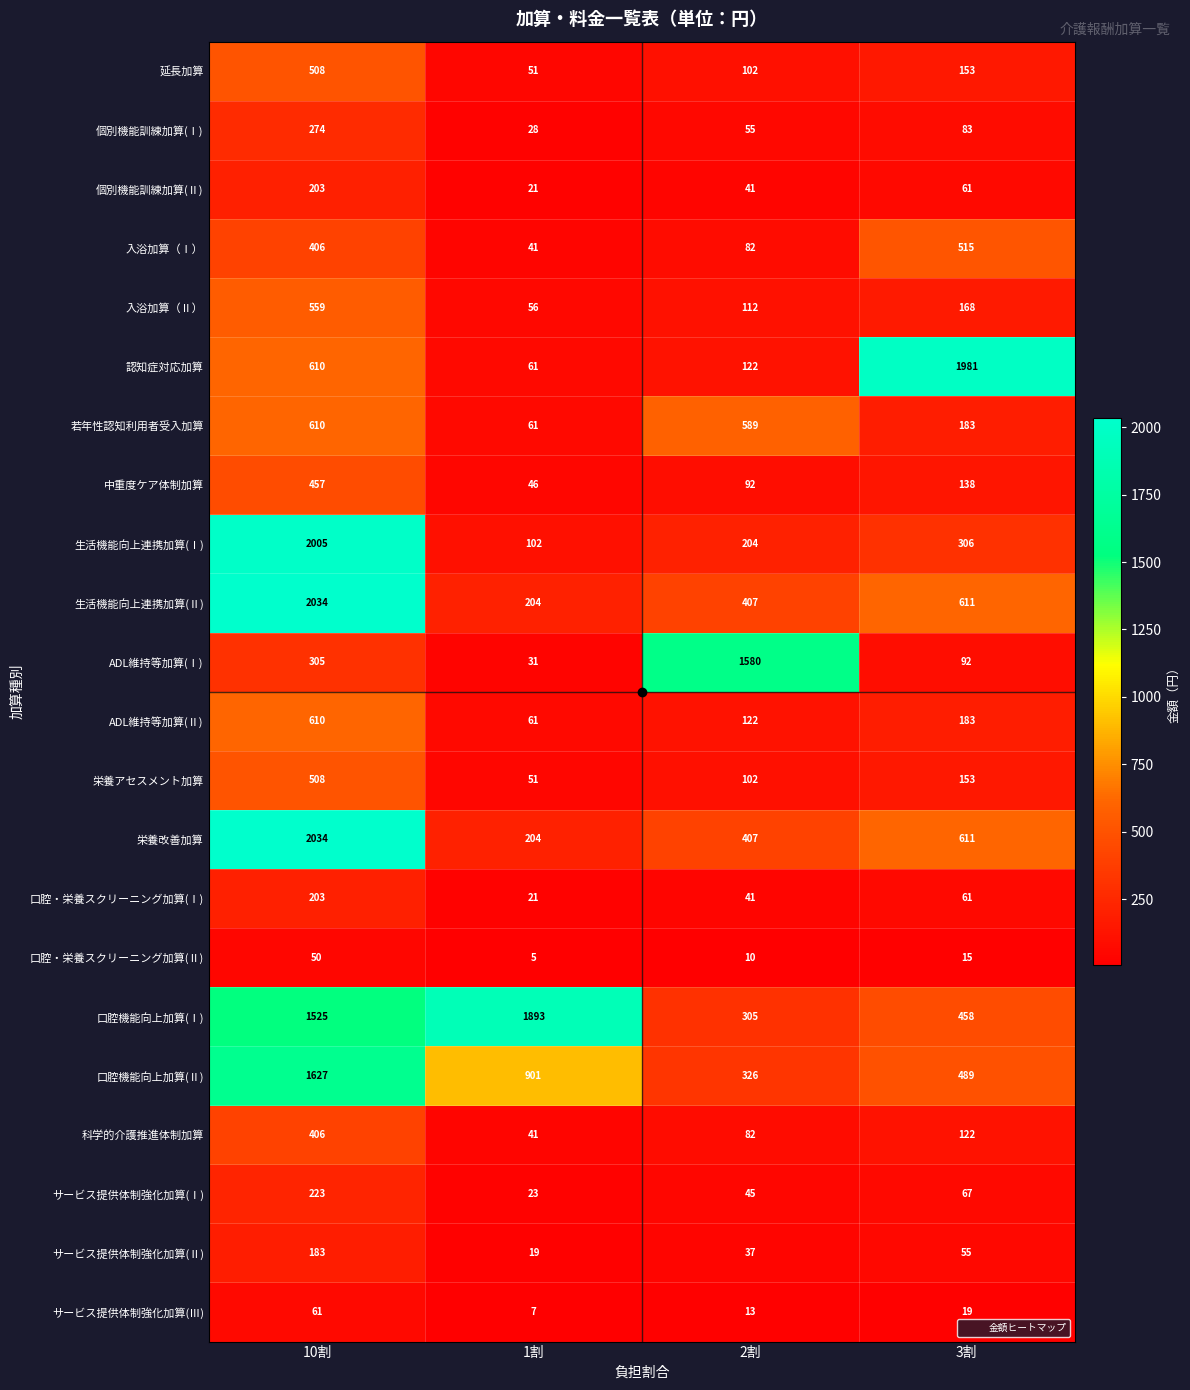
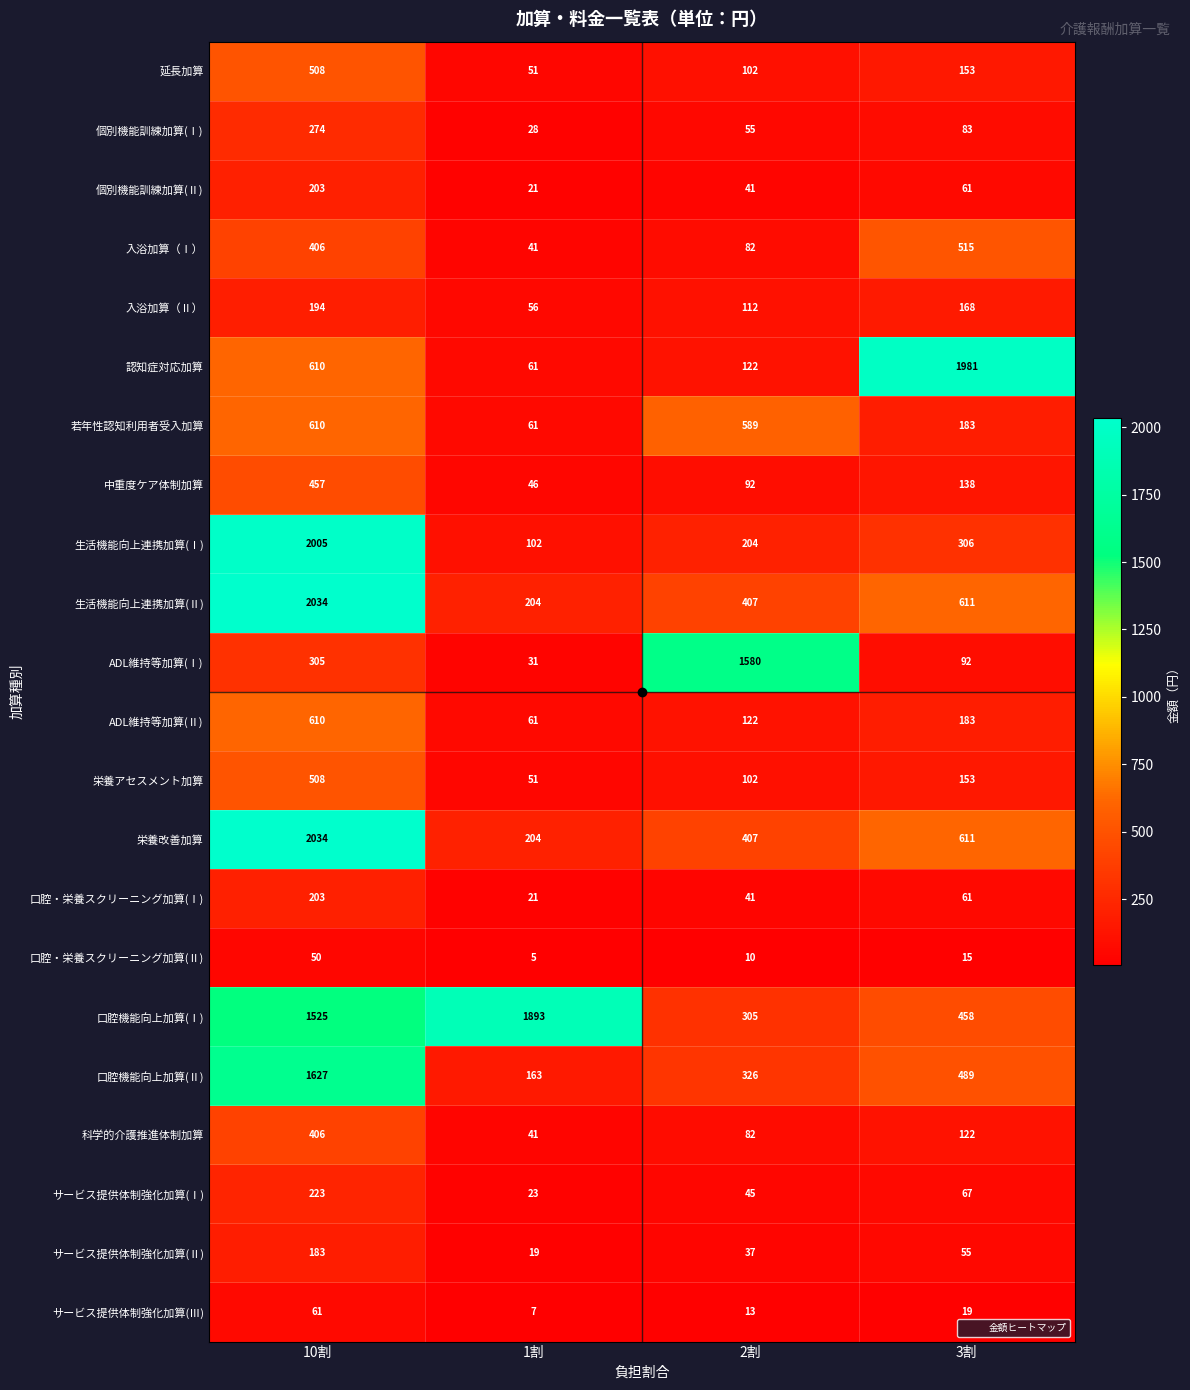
入浴加算（Ⅱ）, 10割: 559 -> 194
口腔機能向上加算(Ⅱ), 1割: 901 -> 163
